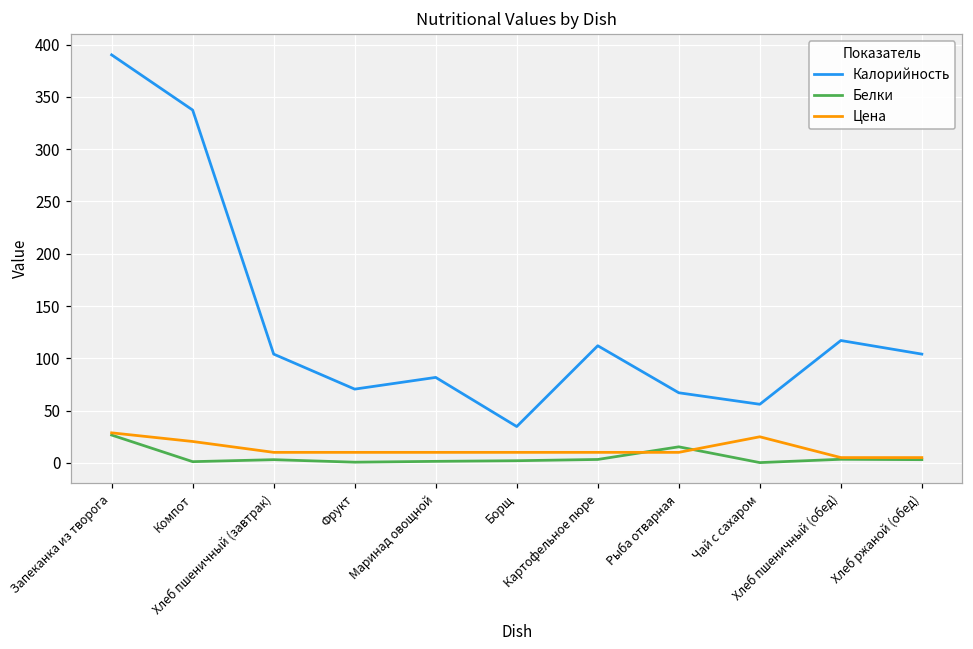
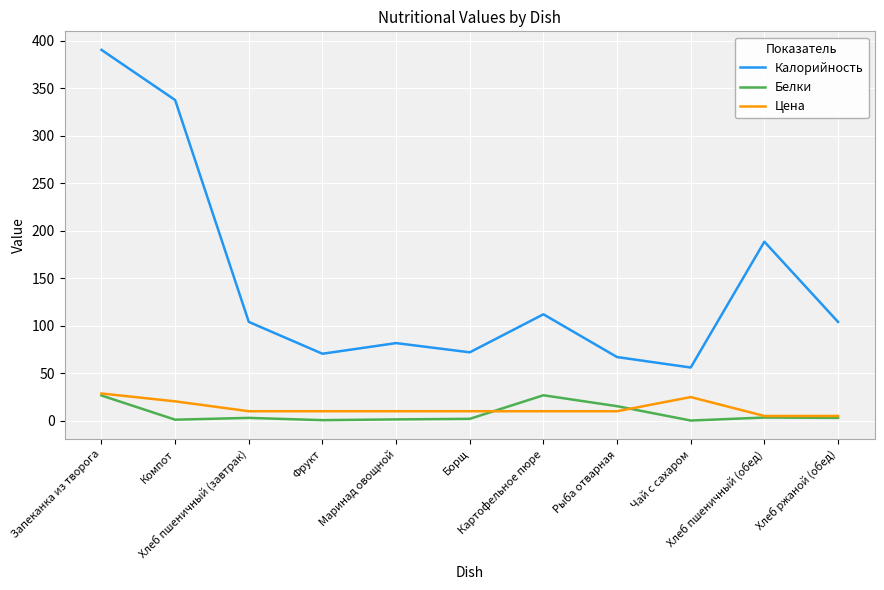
Калорийность, Борщ: 30 -> 70
Белки, Картофельное пюре: 0 -> 30
Калорийность, Хлеб пшеничный (обед): 120 -> 190
